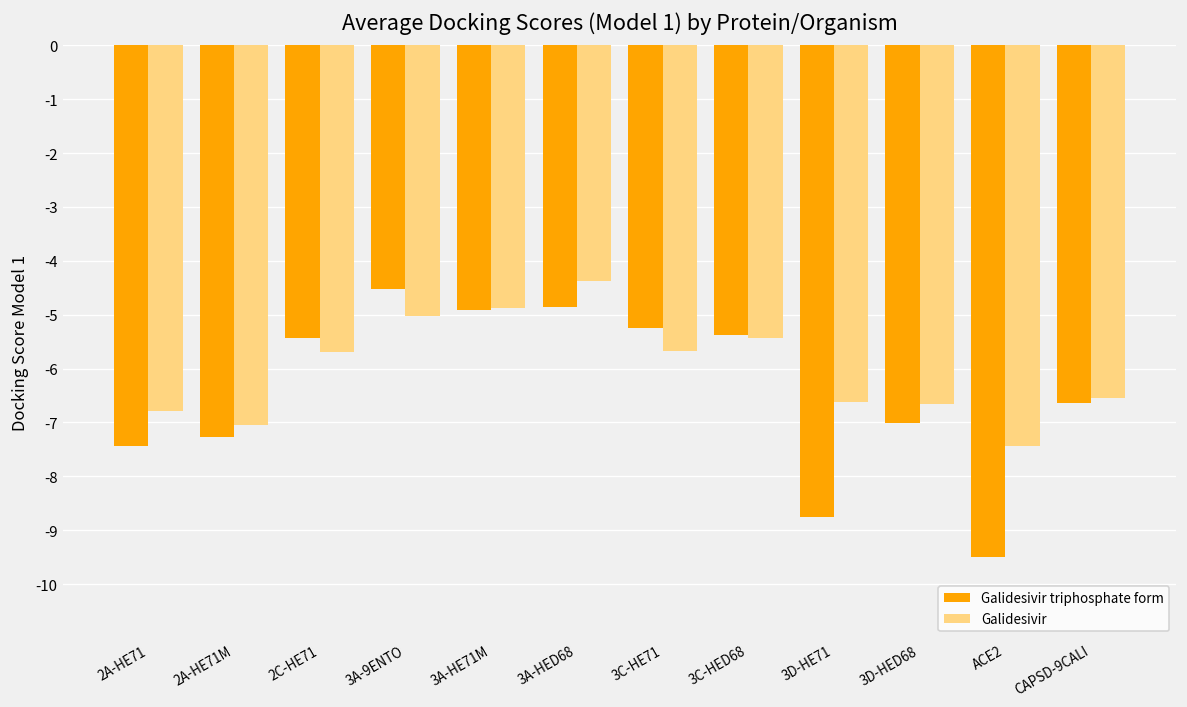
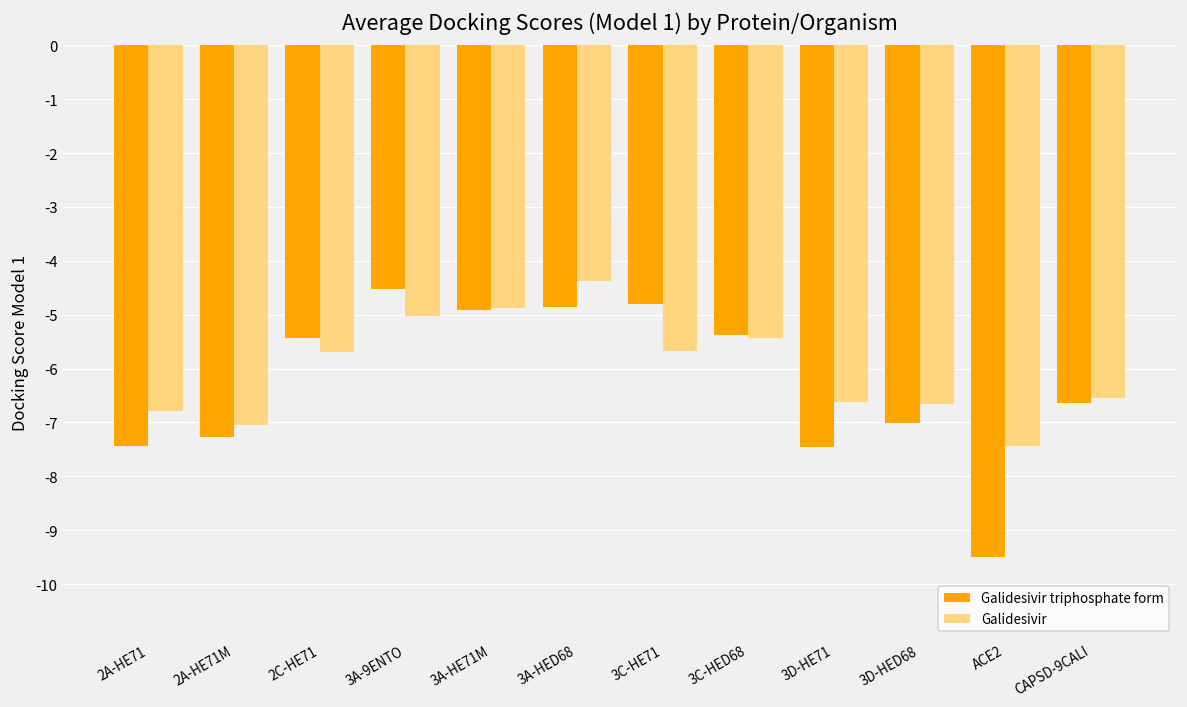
Galidesivir triphosphate form, 3C-HE71: -5.3 -> -4.8
Galidesivir triphosphate form, 3D-HE71: -8.8 -> -7.5
